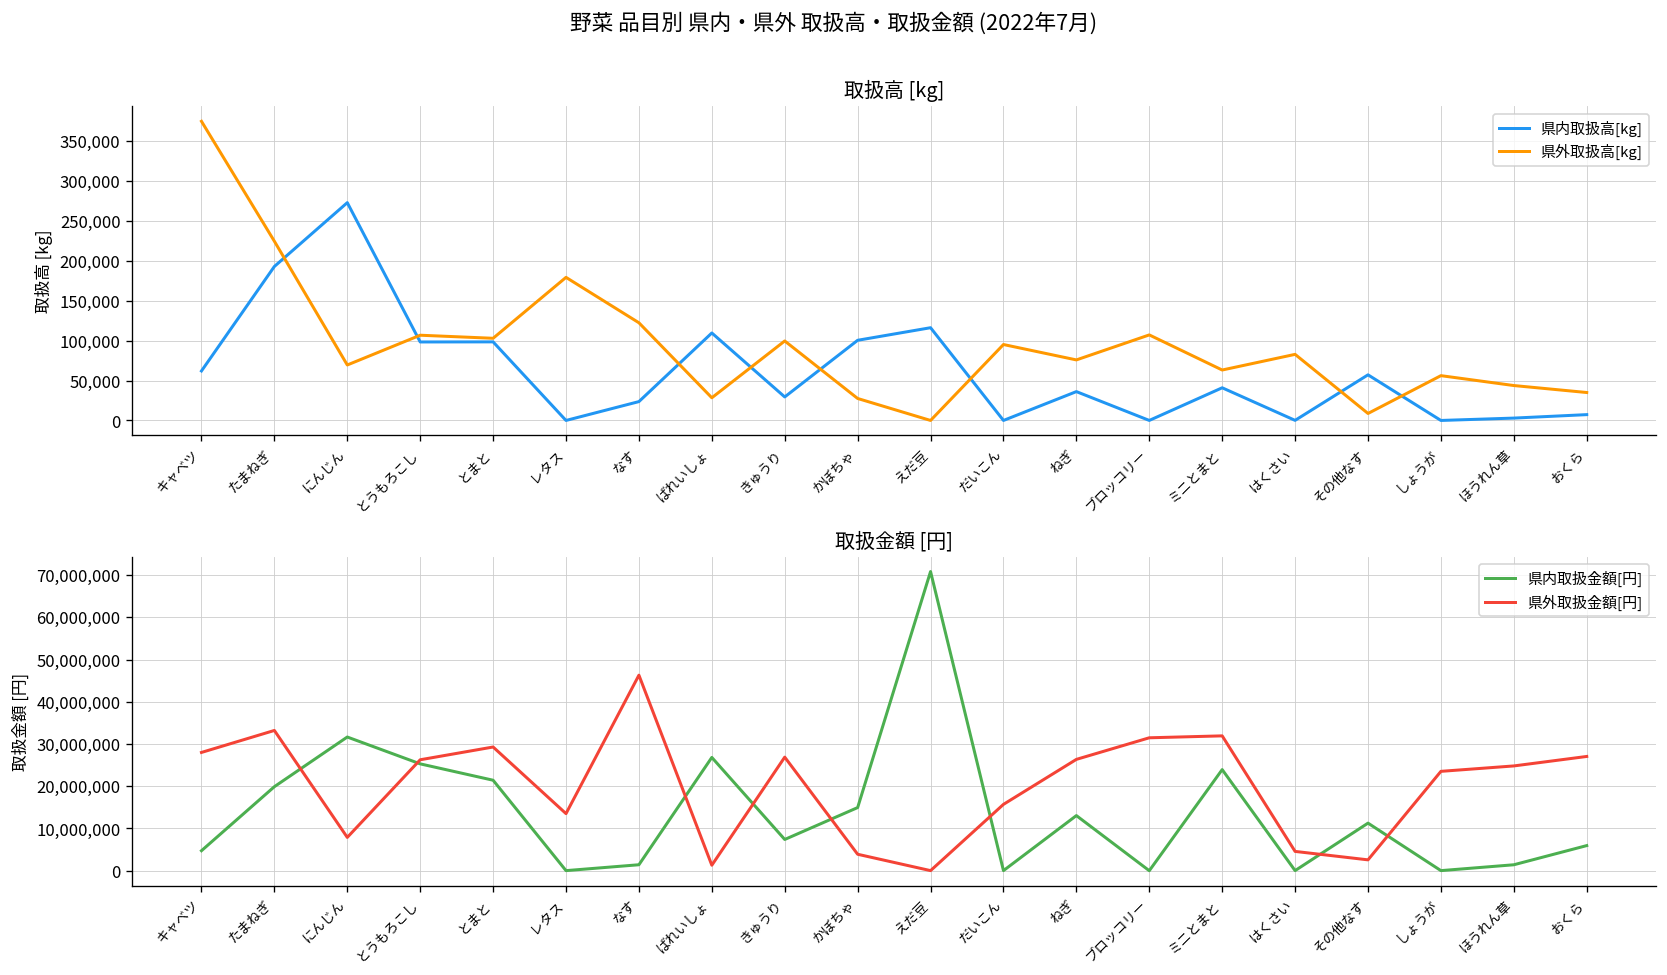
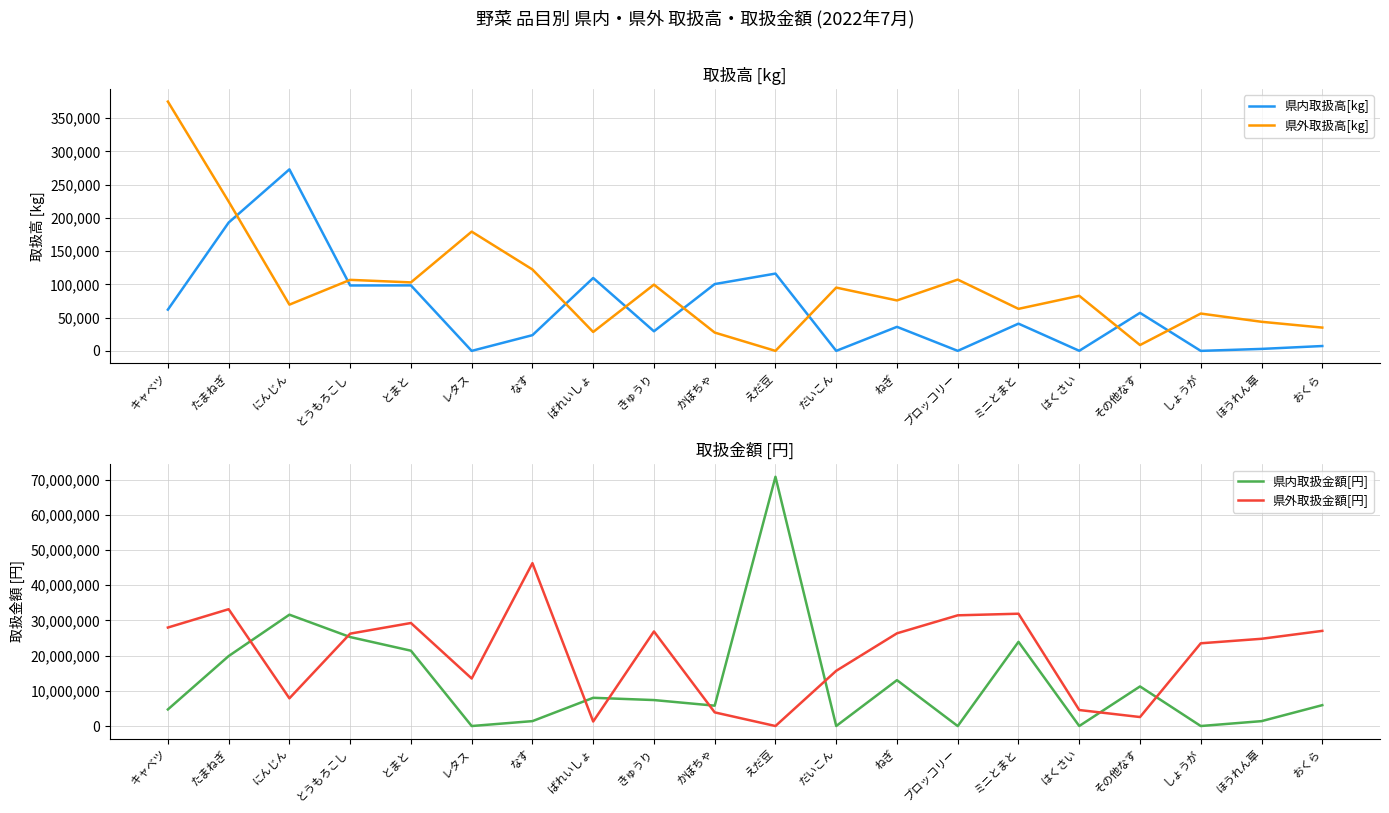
取扱金額 [円], 県内取扱金額[円], ばれいしょ: 27,000,000 -> 8,000,000
取扱金額 [円], 県内取扱金額[円], かぼちゃ: 15,000,000 -> 6,000,000
